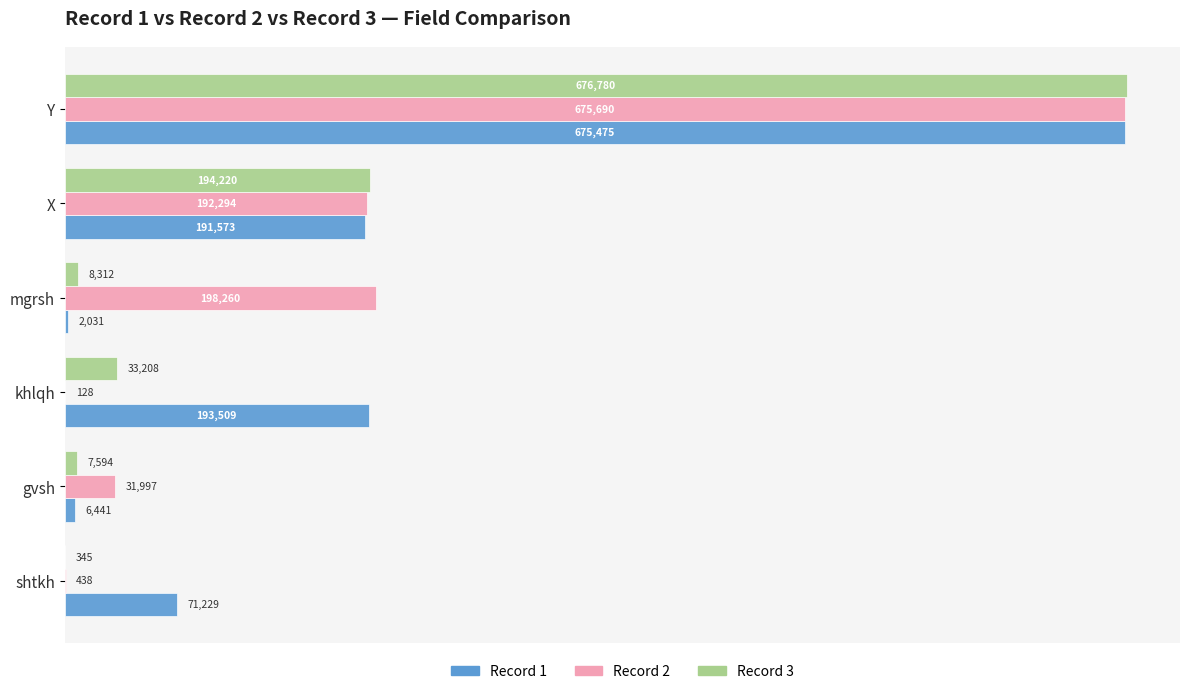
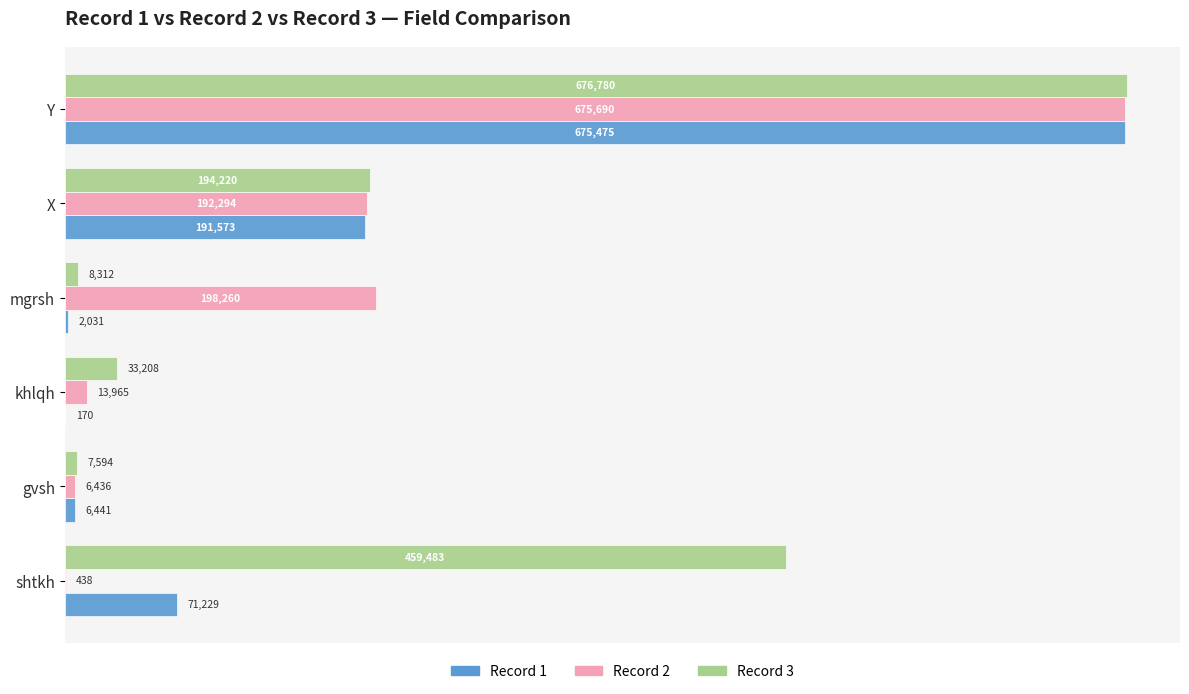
Record 2, khlqh: 128 -> 13,965
Record 1, khlqh: 193,509 -> 170
Record 2, gvsh: 31,997 -> 6,436
Record 3, shtkh: 345 -> 459,483
